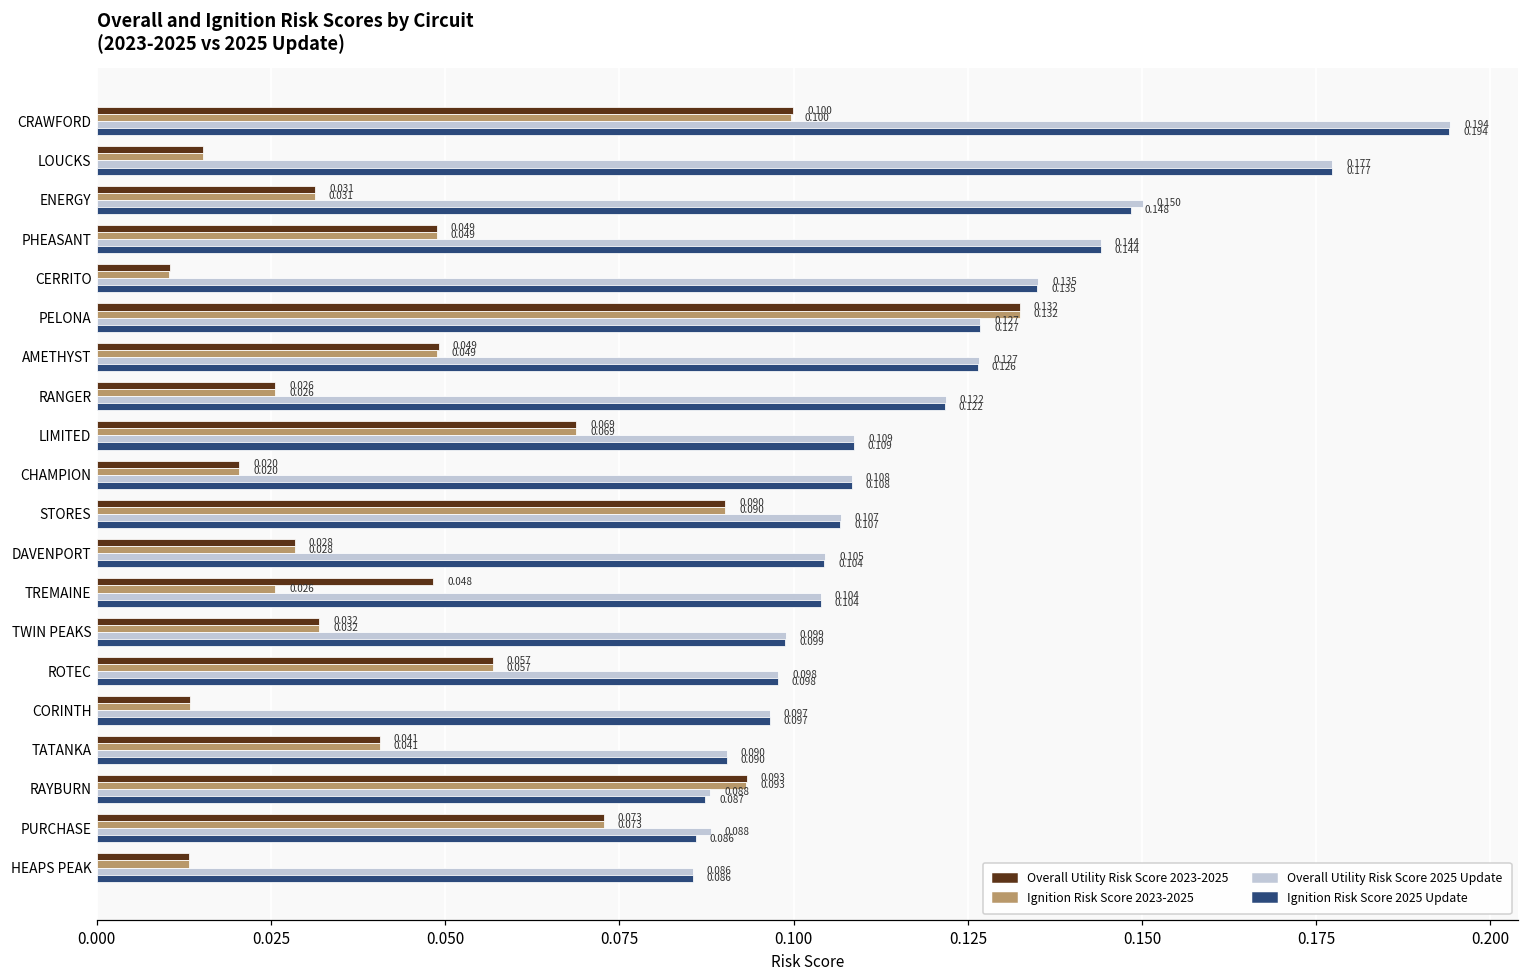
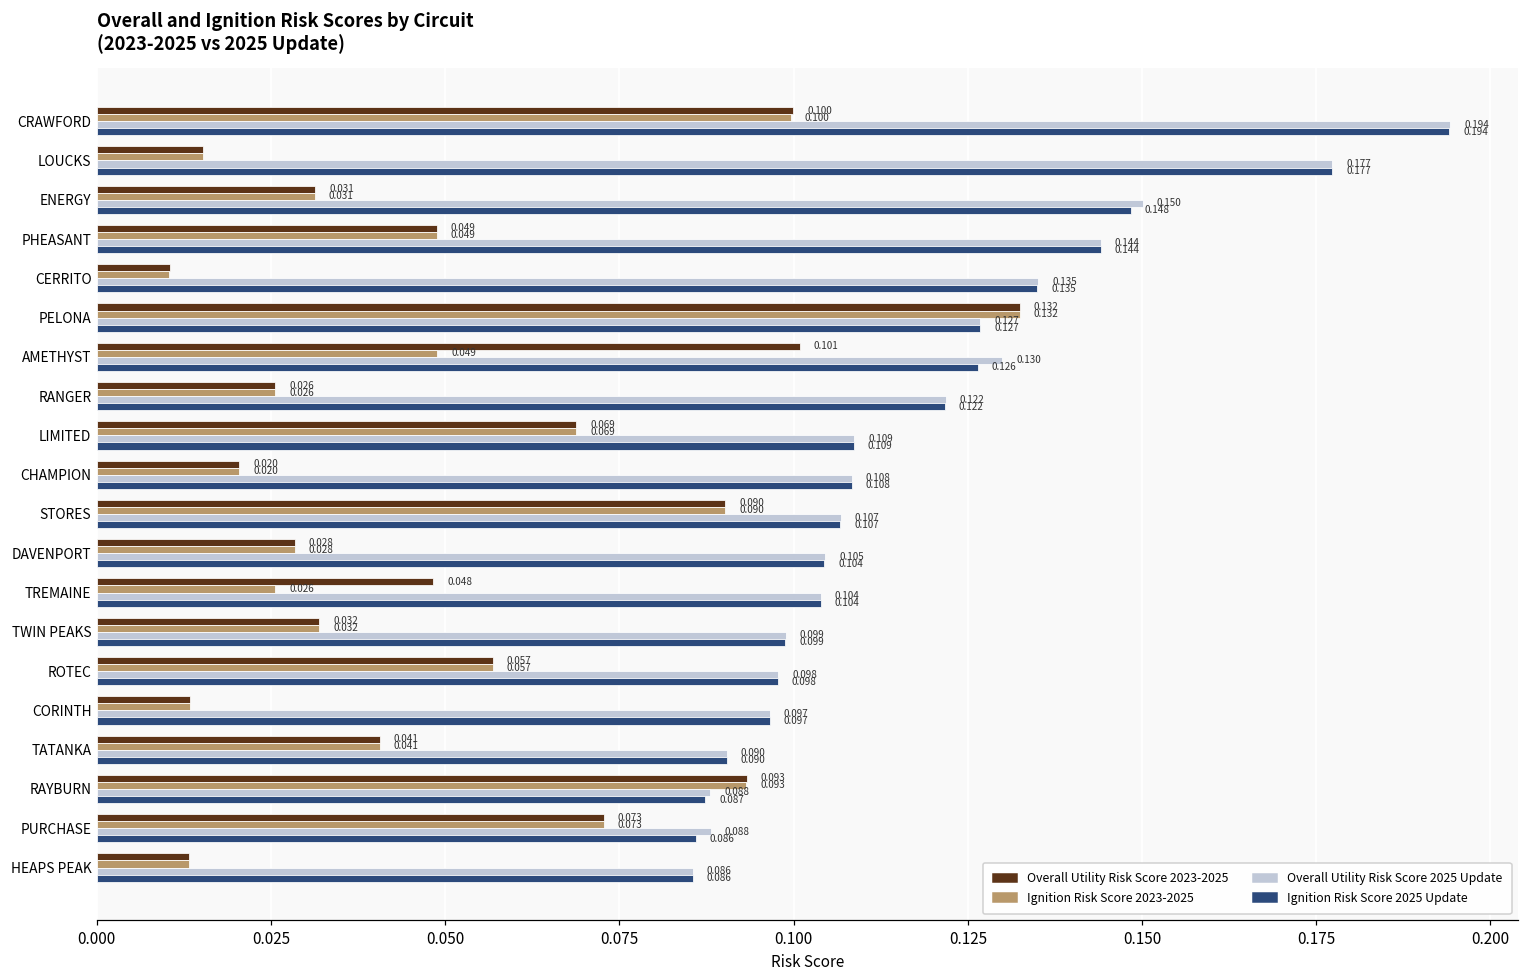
Overall Utility Risk Score 2023-2025, AMETHYST: 0.049 -> 0.101
Overall Utility Risk Score 2025 Update, AMETHYST: 0.127 -> 0.130
